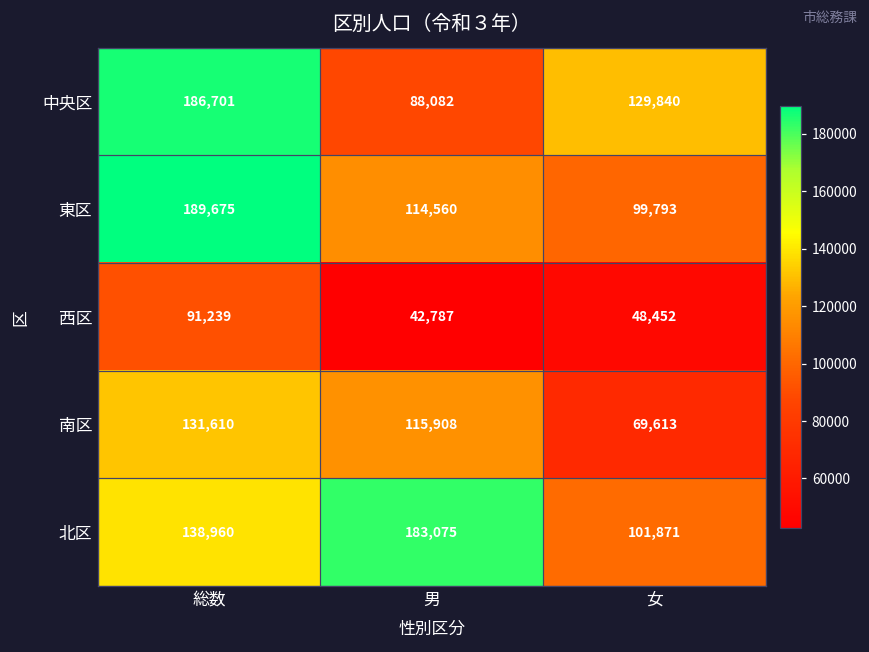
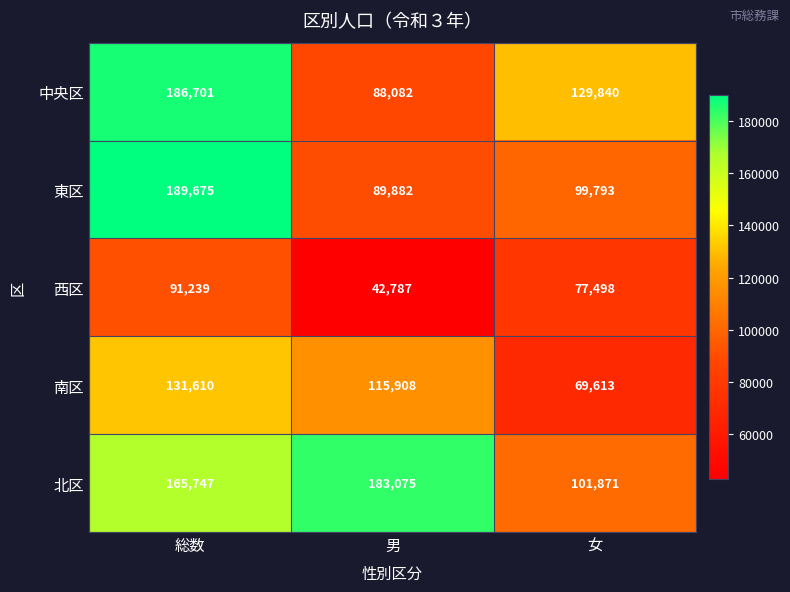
東区, 男: 114,560 -> 89,882
西区, 女: 48,452 -> 77,498
北区, 総数: 138,960 -> 165,747
